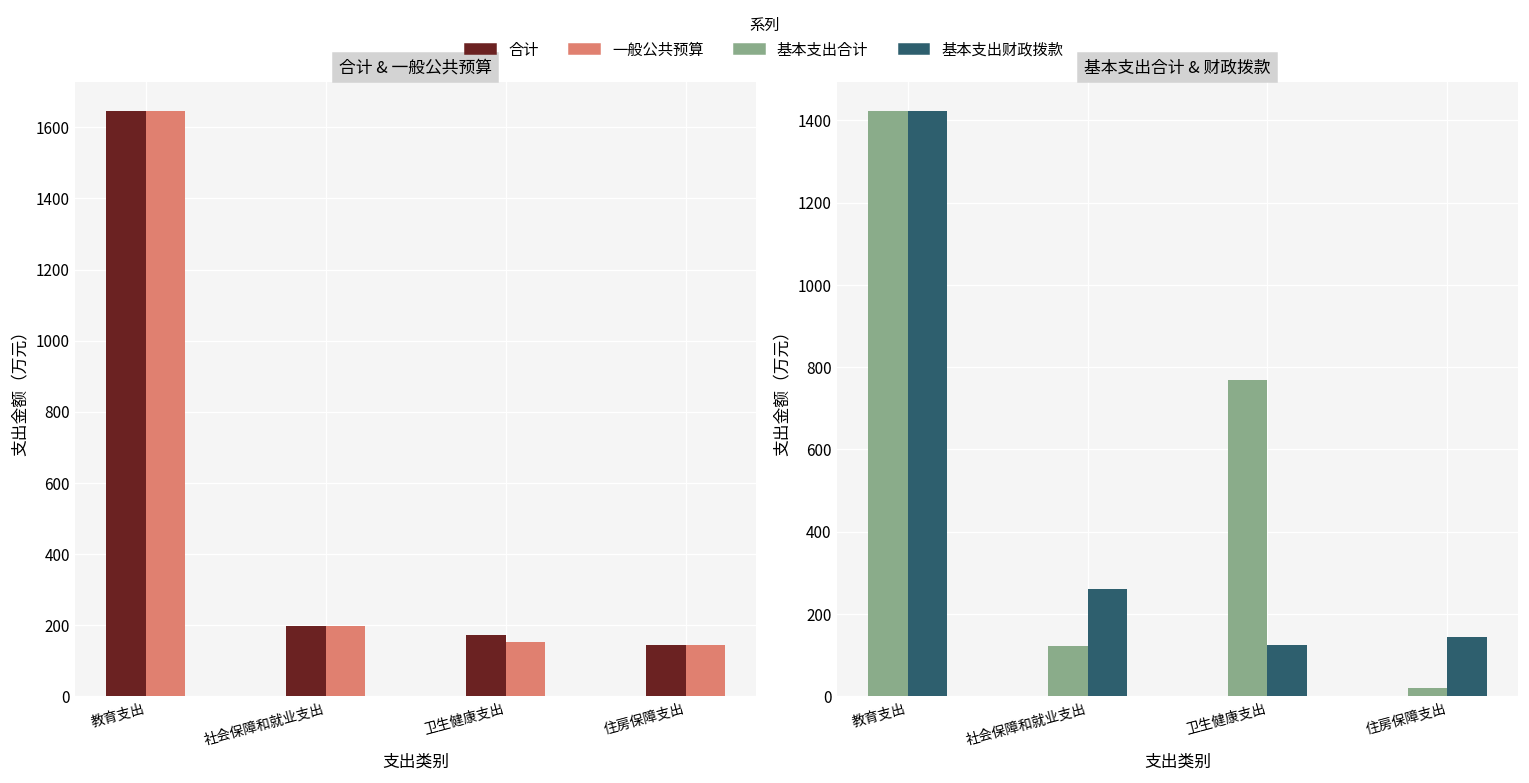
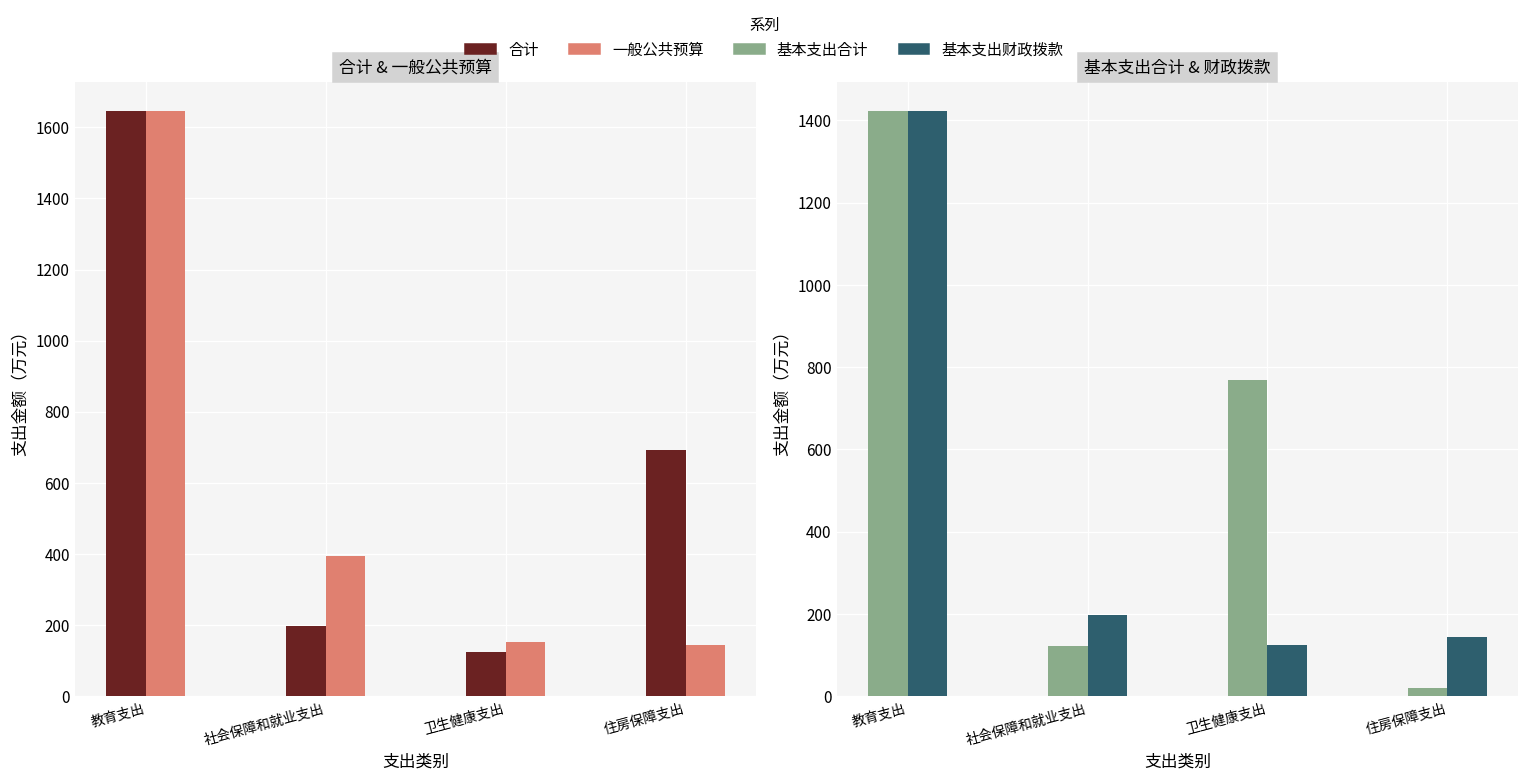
合计 & 一般公共预算, 一般公共预算, 社会保障和就业支出: 200 -> 390
合计 & 一般公共预算, 合计, 卫生健康支出: 170 -> 120
合计 & 一般公共预算, 合计, 住房保障支出: 140 -> 690
基本支出合计 & 财政拨款, 基本支出财政拨款, 社会保障和就业支出: 260 -> 200
